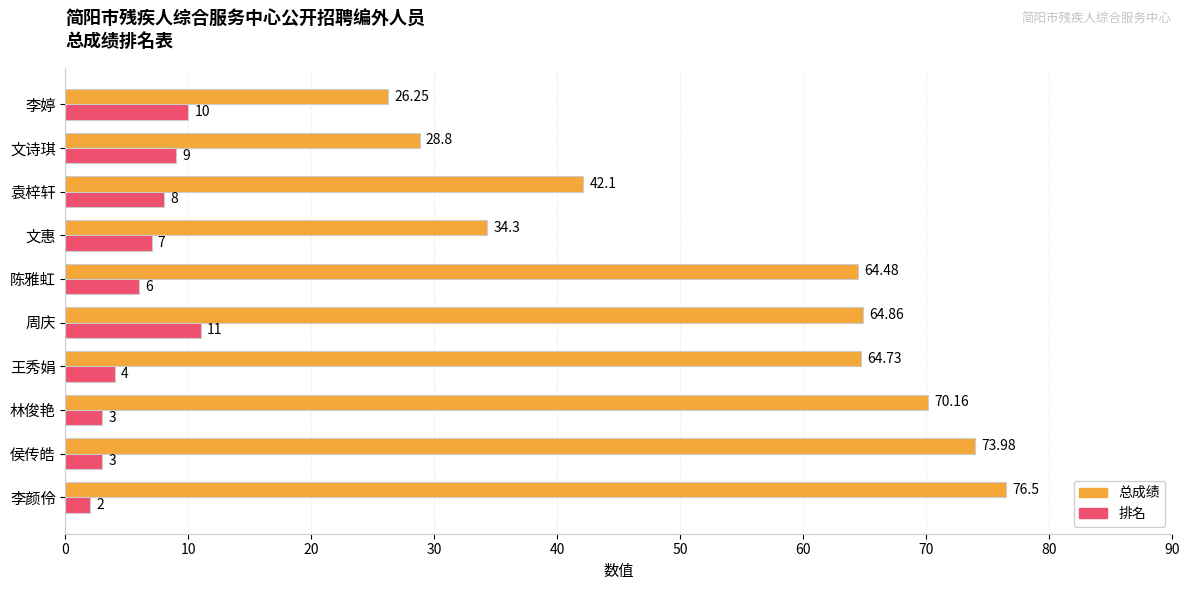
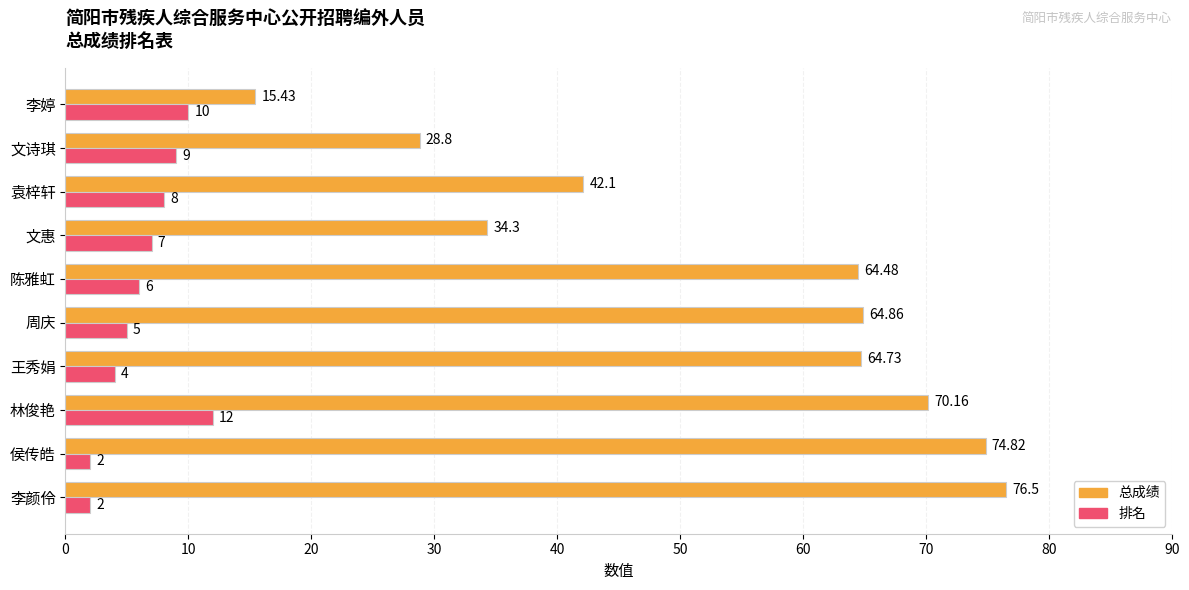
总成绩, 李婷: 26.25 -> 15.43
排名, 周庆: 11 -> 5
排名, 林俊艳: 3 -> 12
总成绩, 侯传皓: 73.98 -> 74.82
排名, 侯传皓: 3 -> 2
